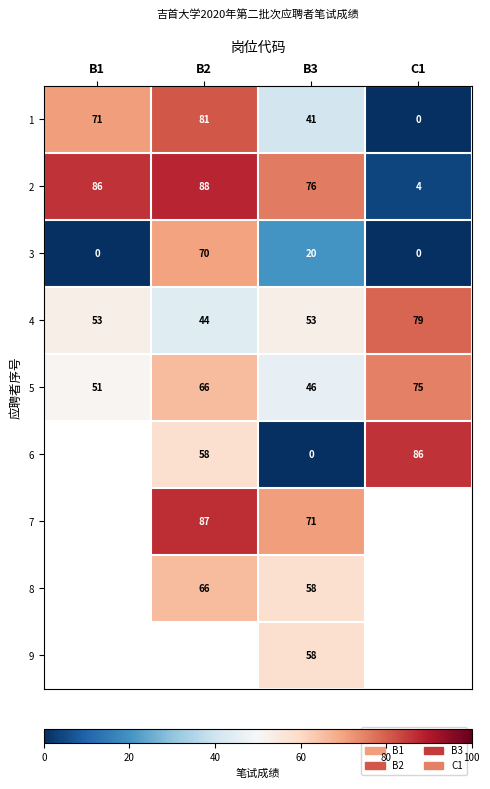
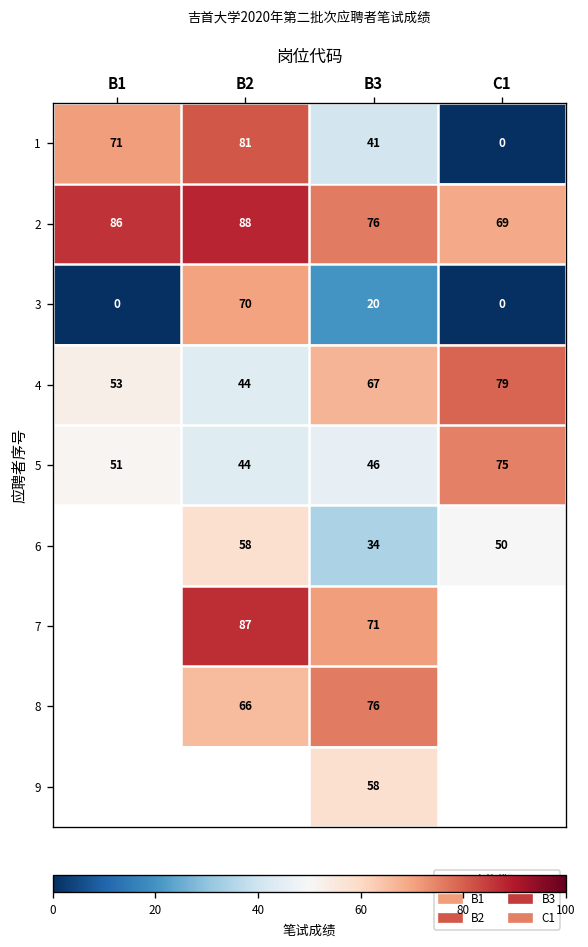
2, C1: 4 -> 69
4, B3: 53 -> 67
5, B2: 66 -> 44
6, B3: 0 -> 34
6, C1: 86 -> 50
8, B3: 58 -> 76
